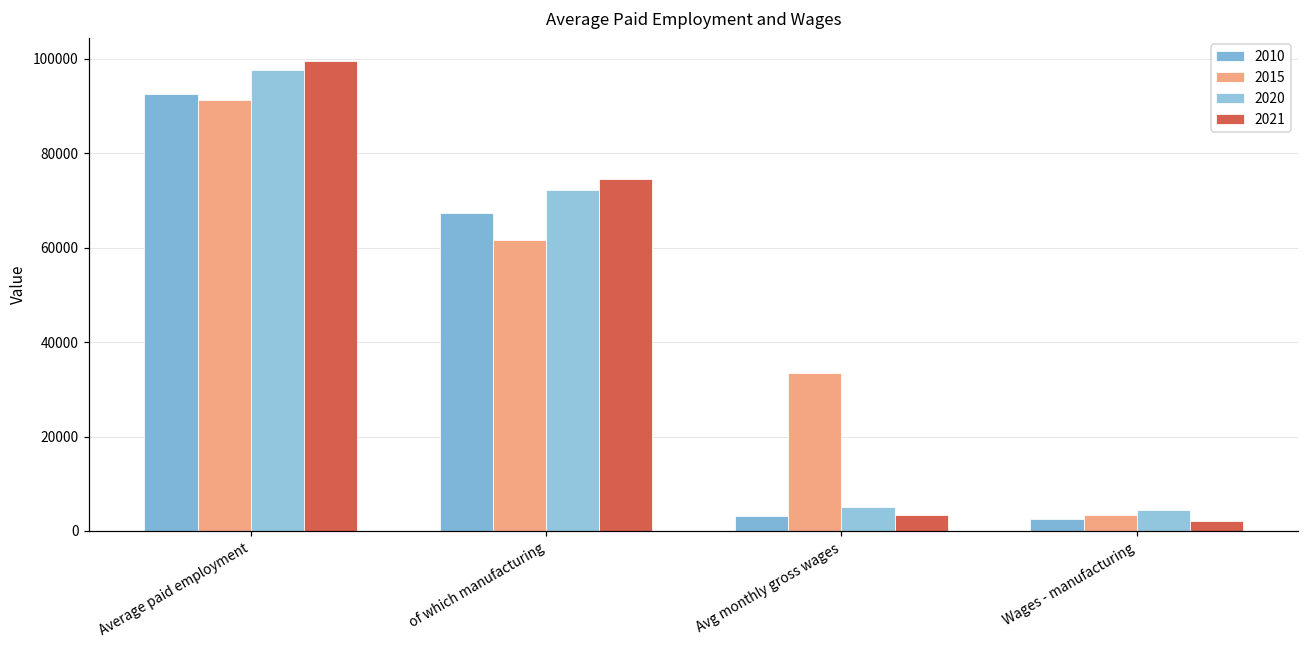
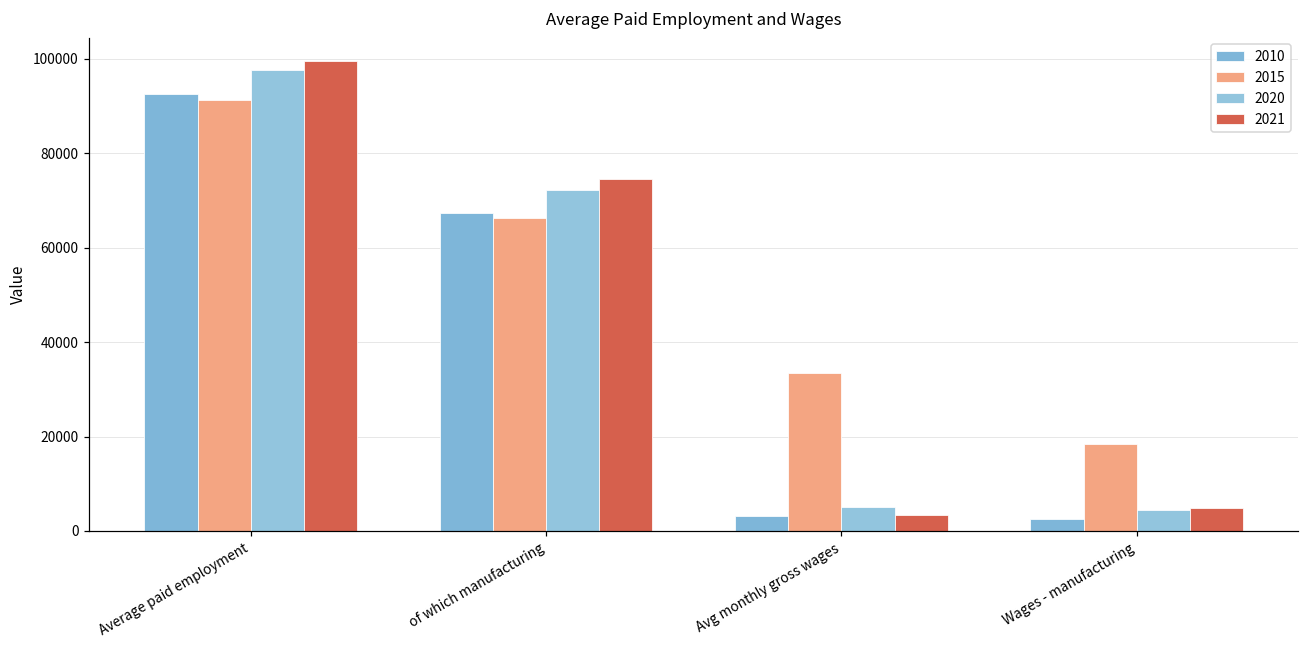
2015, of which manufacturing: 62000 -> 66000
2015, Wages - manufacturing: 3000 -> 18000
2021, Wages - manufacturing: 2000 -> 5000
